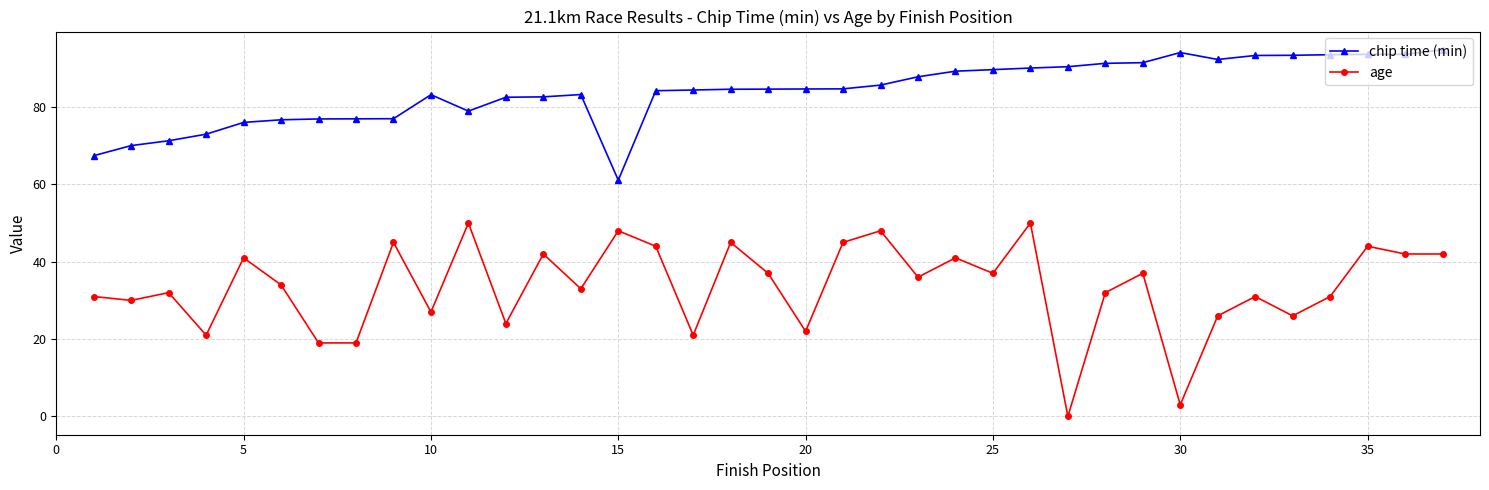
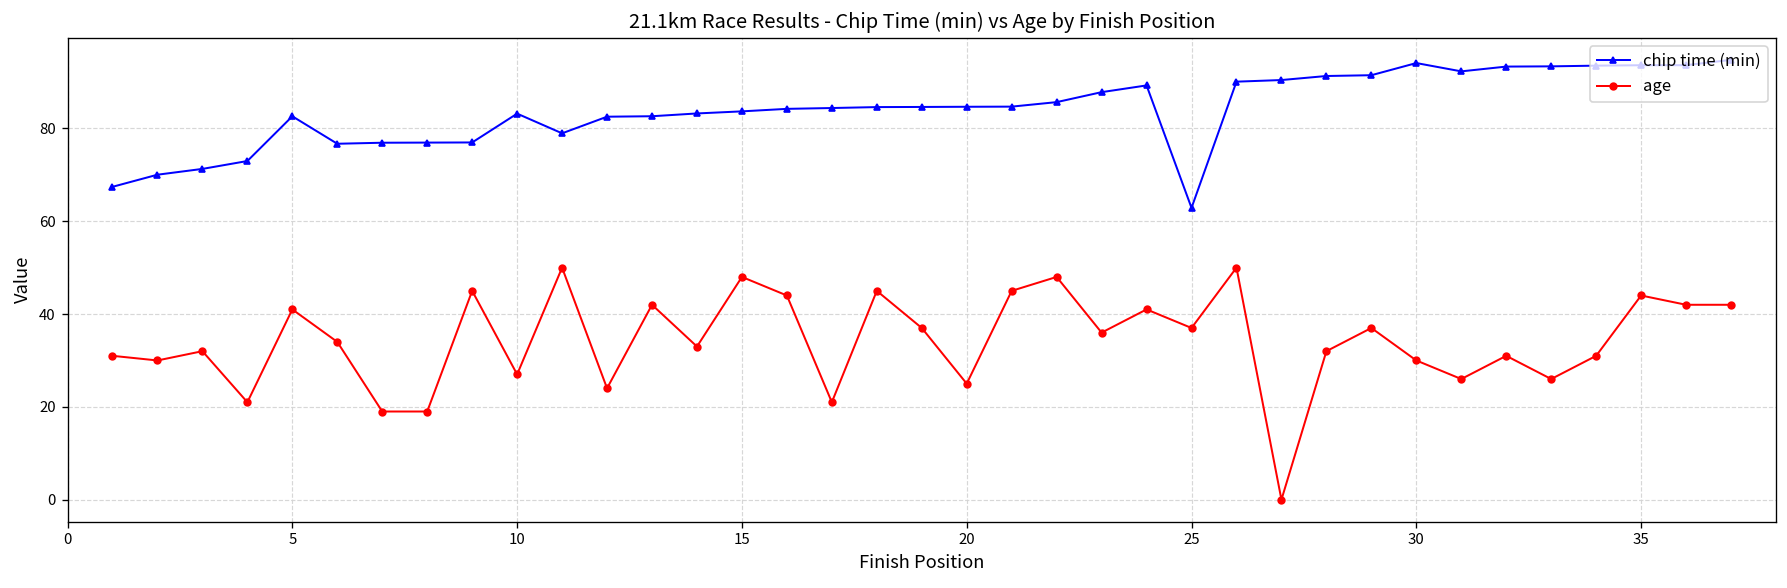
chip time (min), 5: 76 -> 83
chip time (min), 15: 61 -> 84
age, 20: 22 -> 25
chip time (min), 25: 90 -> 63
age, 30: 3 -> 30
